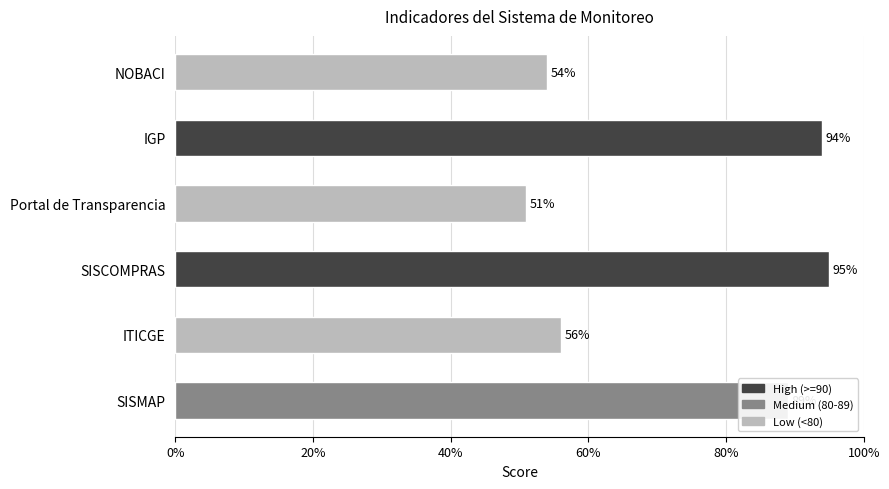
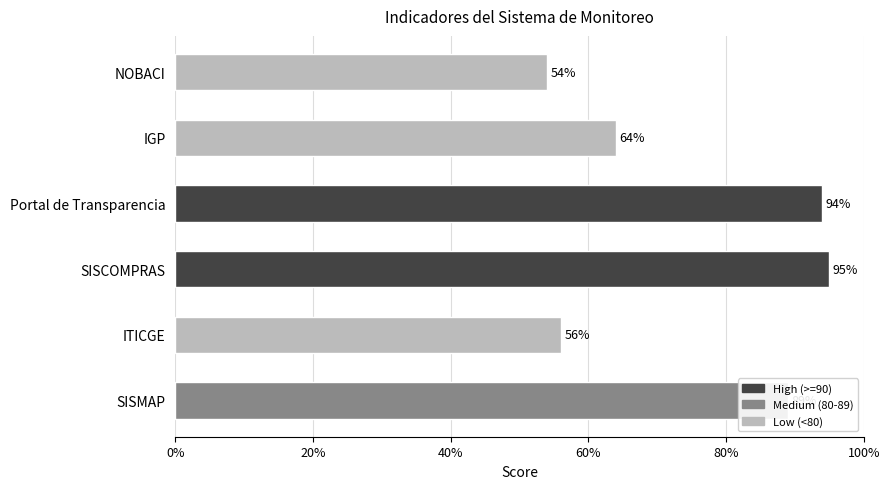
IGP: 94% -> 64%
Portal de Transparencia: 51% -> 94%
